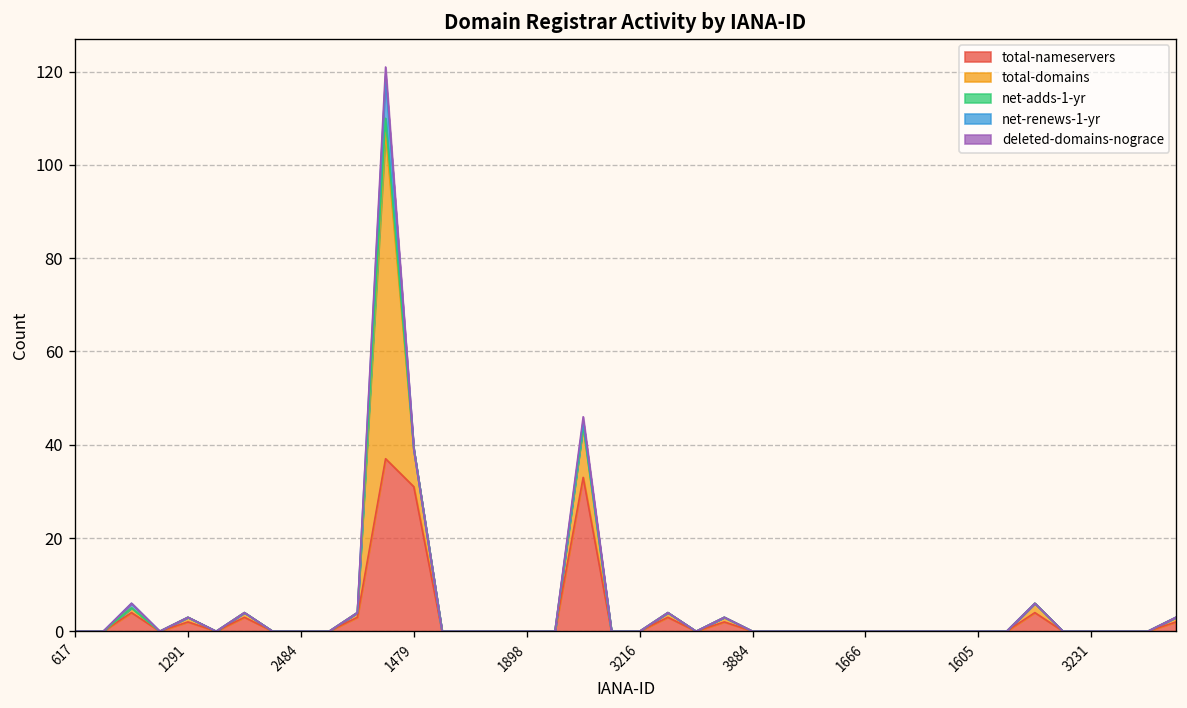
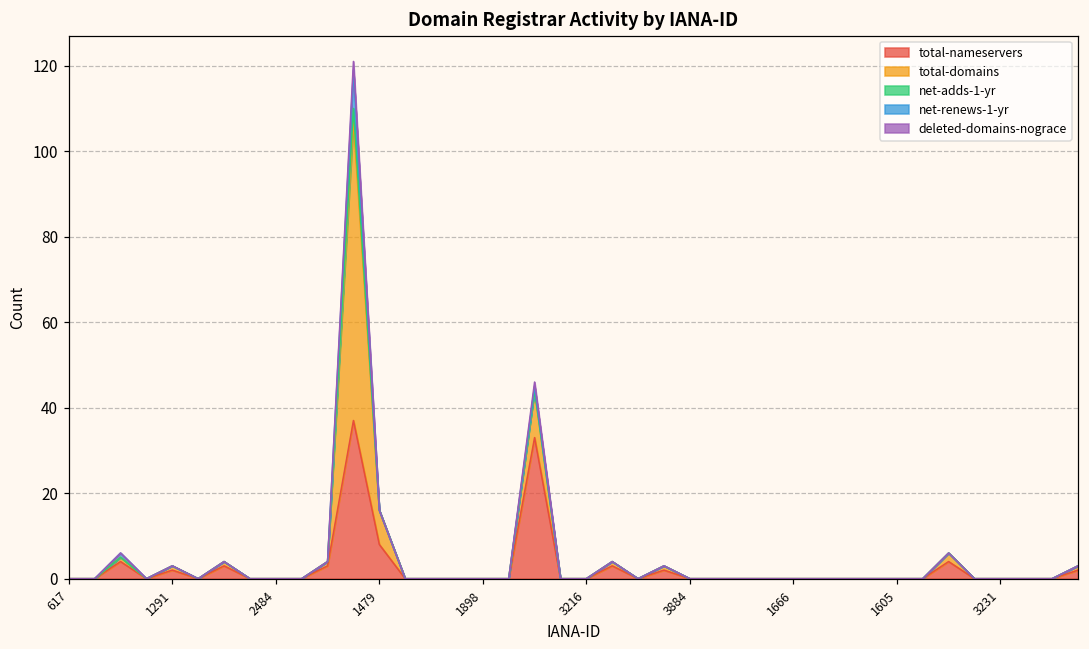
total-nameservers, 1479: 31 -> 8
